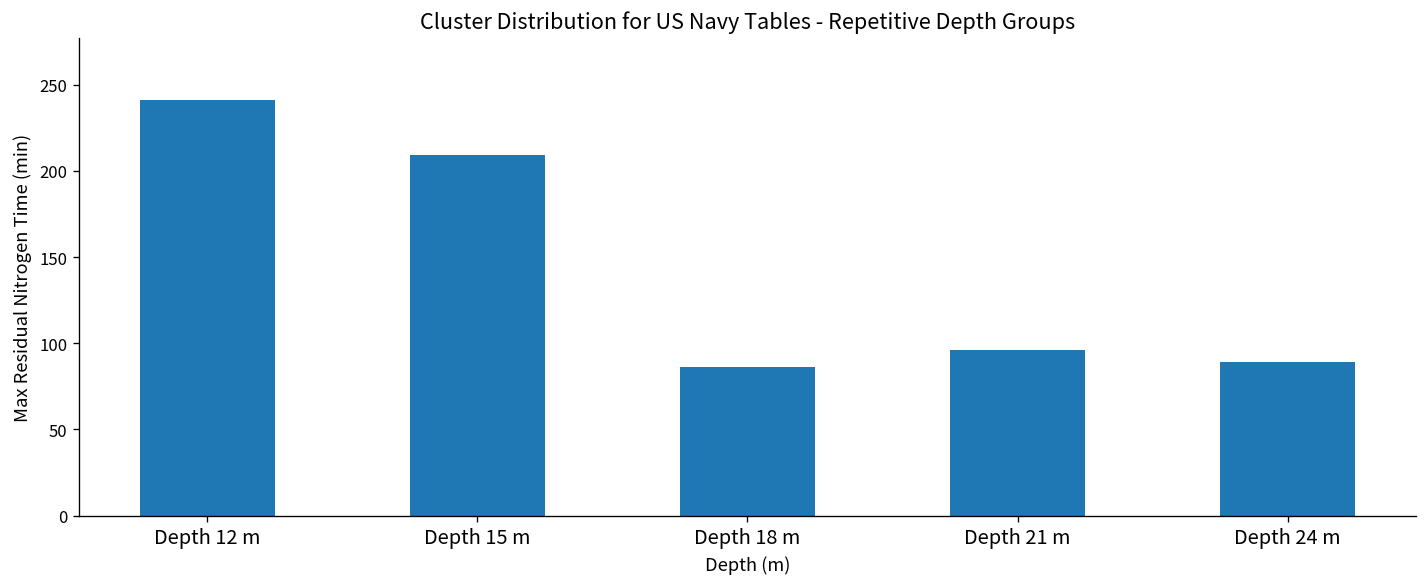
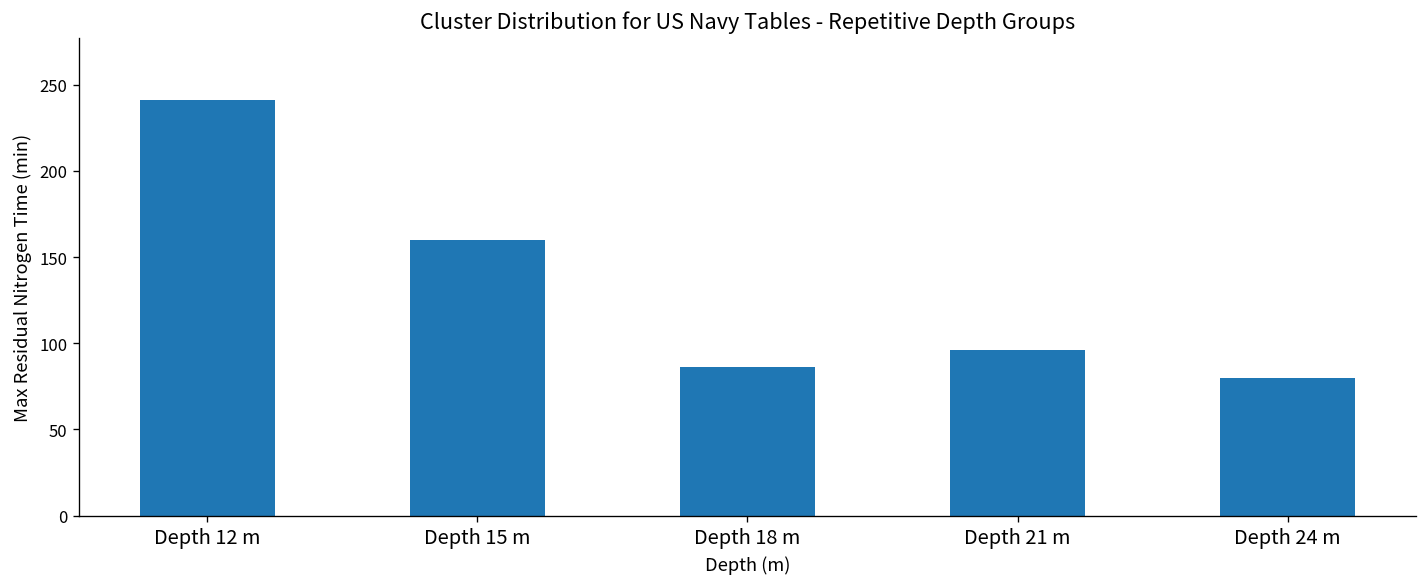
Depth 15 m: 209 -> 160
Depth 24 m: 89 -> 80
